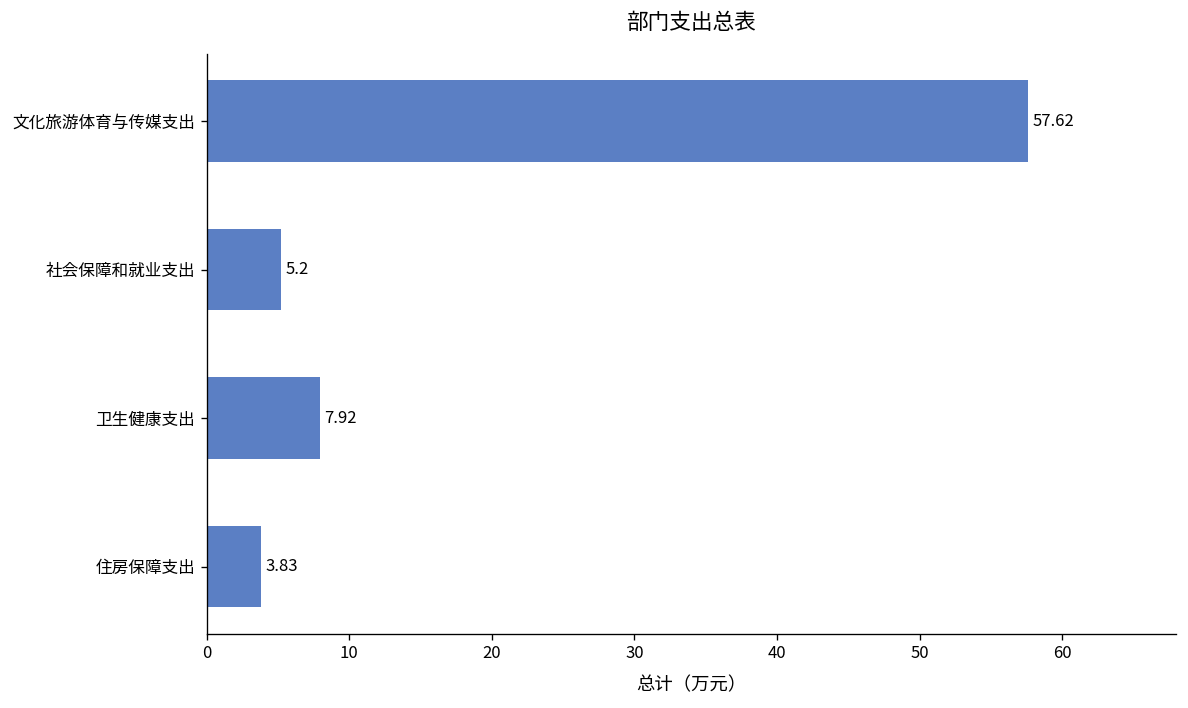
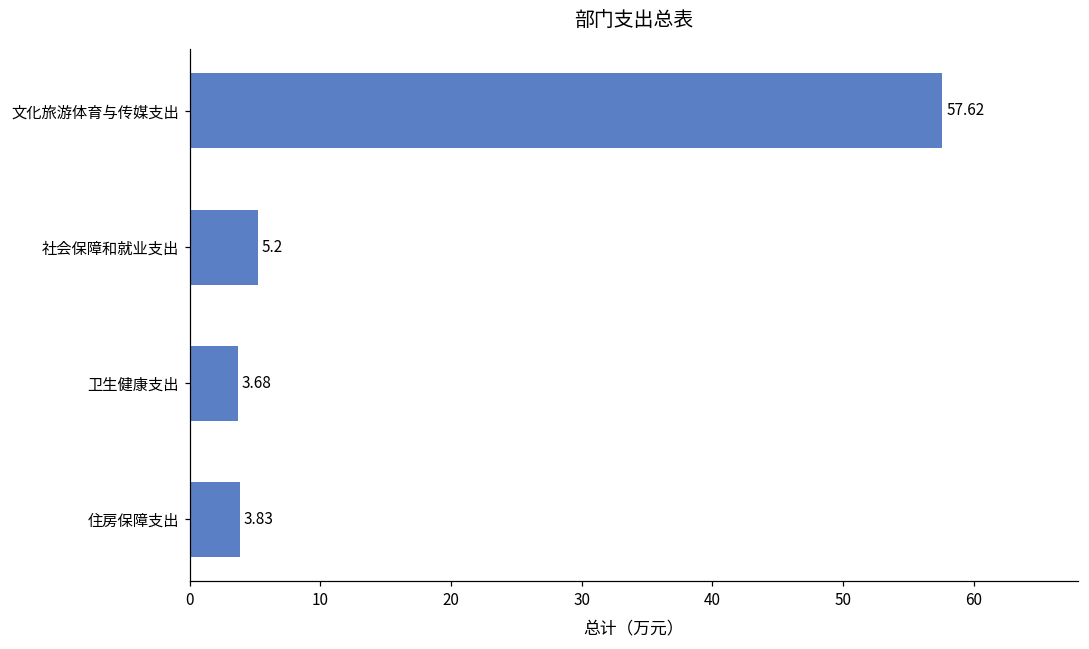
卫生健康支出: 7.92 -> 3.68
